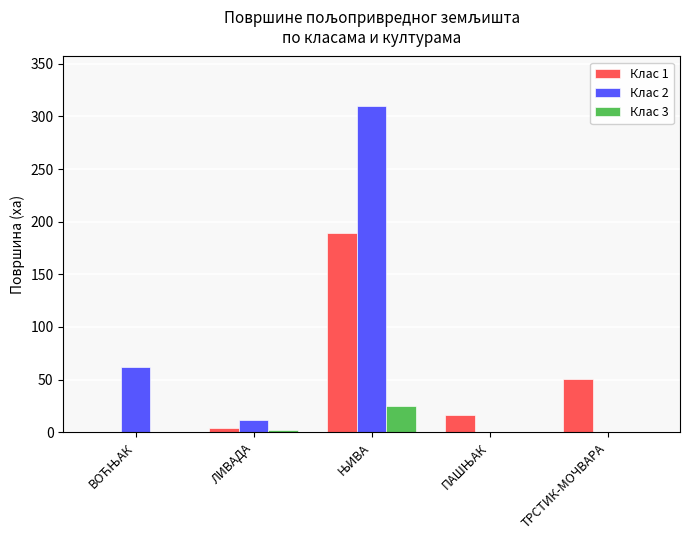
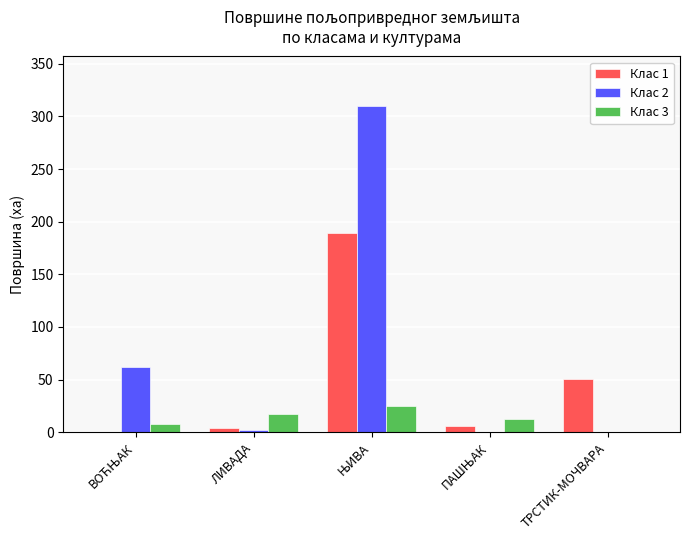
Клас 3, ВОЋЊАК: 0 -> 8
Клас 2, ЛИВАДА: 12 -> 2
Клас 3, ЛИВАДА: 2 -> 17
Клас 1, ПАШЊАК: 16 -> 6
Клас 3, ПАШЊАК: 1 -> 13
